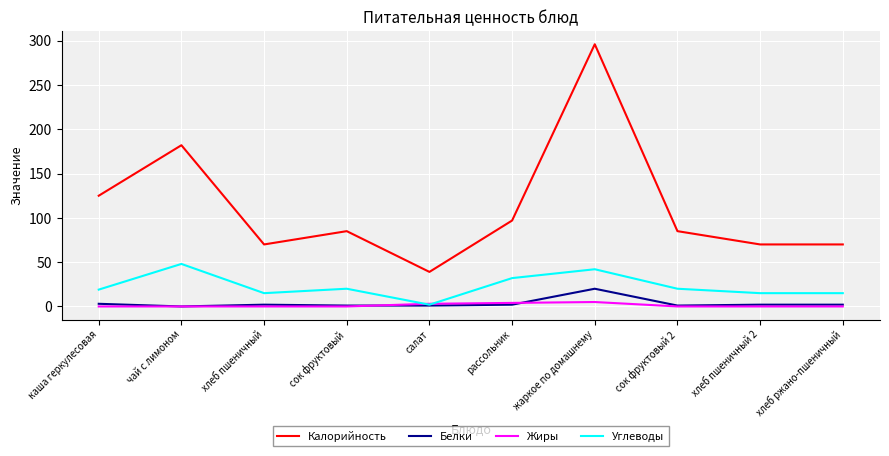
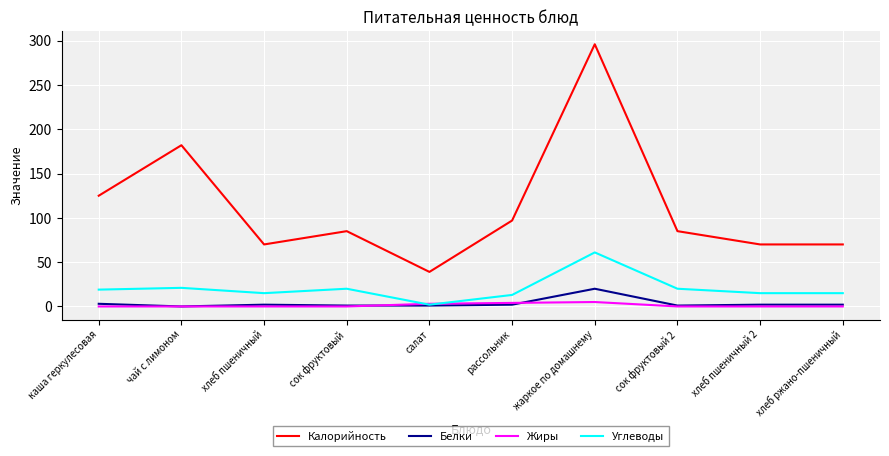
Углеводы, чай с лимоном: 50 -> 20
Углеводы, рассольник: 30 -> 10
Углеводы, жаркое по домашнему: 40 -> 60
